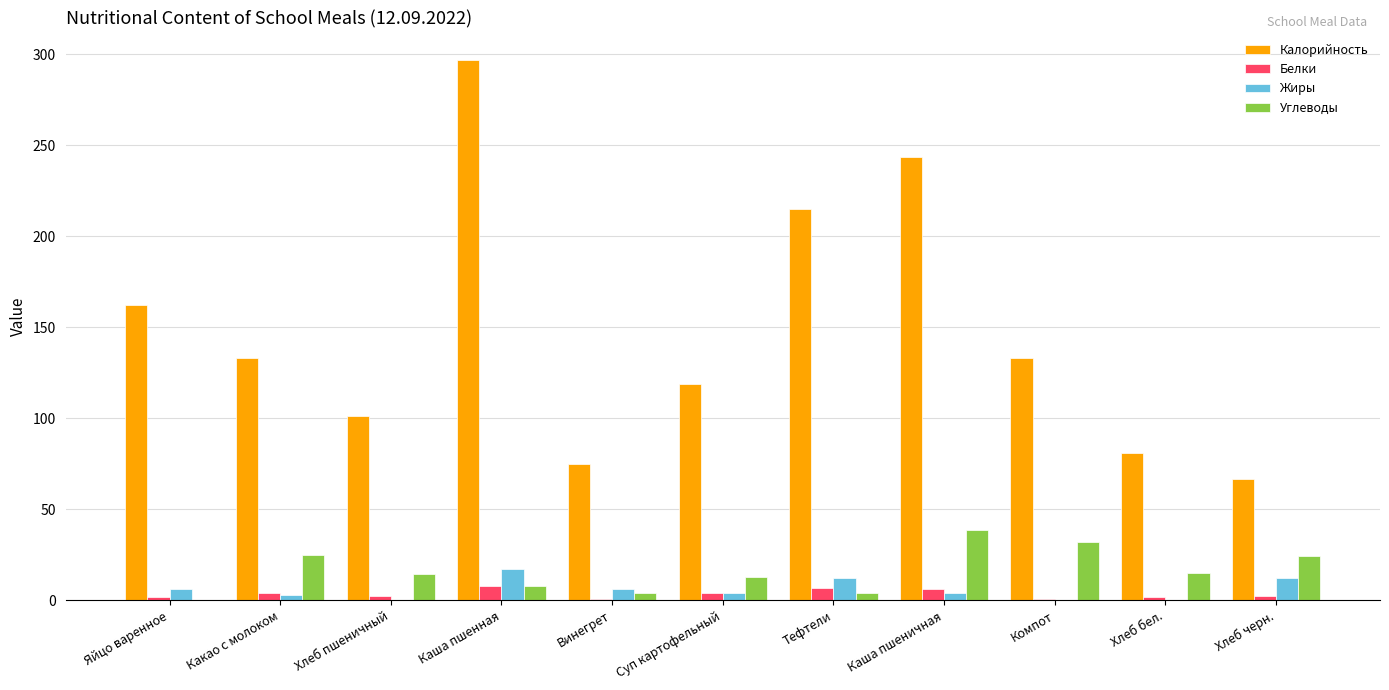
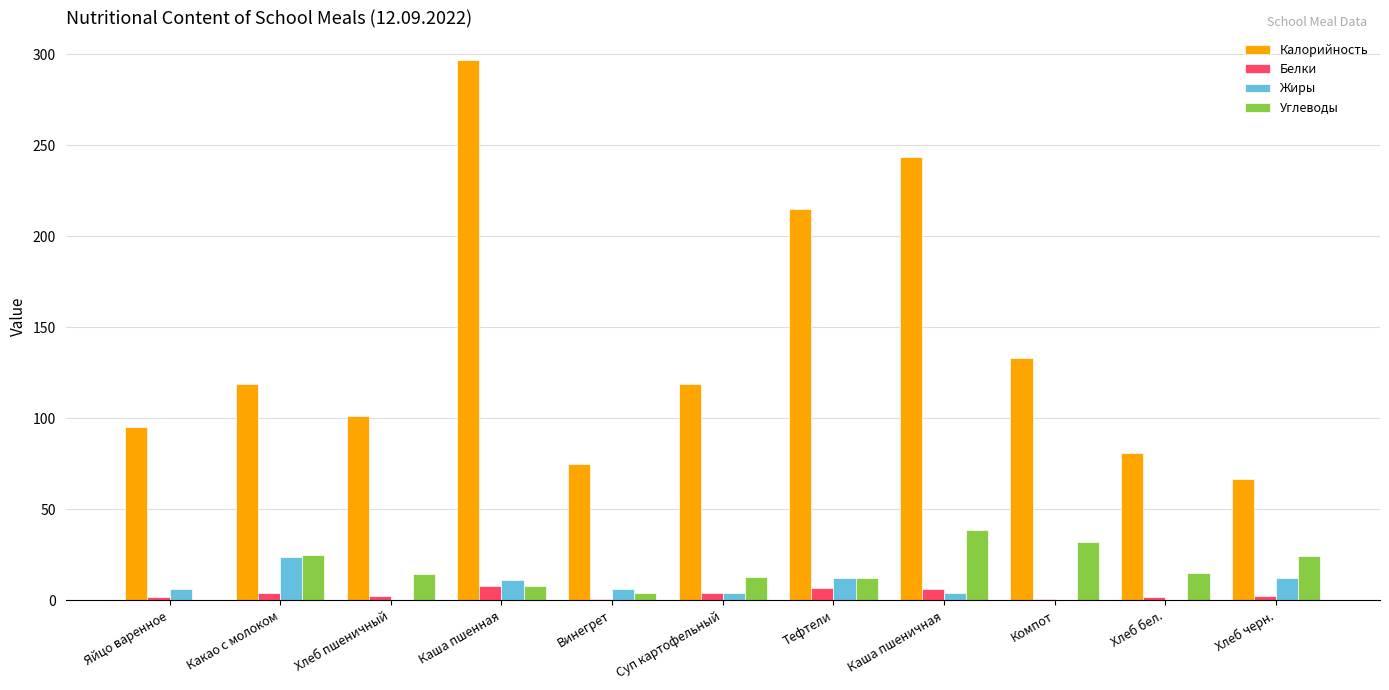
Калорийность, Яйцо варенное: 162 -> 95
Калорийность, Какао с молоком: 133 -> 119
Жиры, Какао с молоком: 3 -> 24
Жиры, Каша пшенная: 17 -> 11
Углеводы, Тефтели: 4 -> 13
